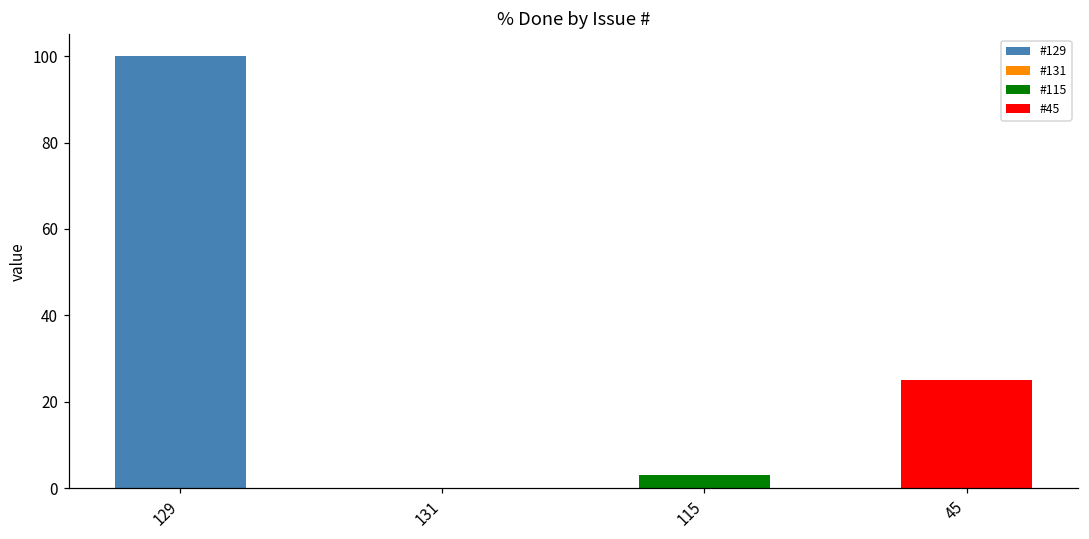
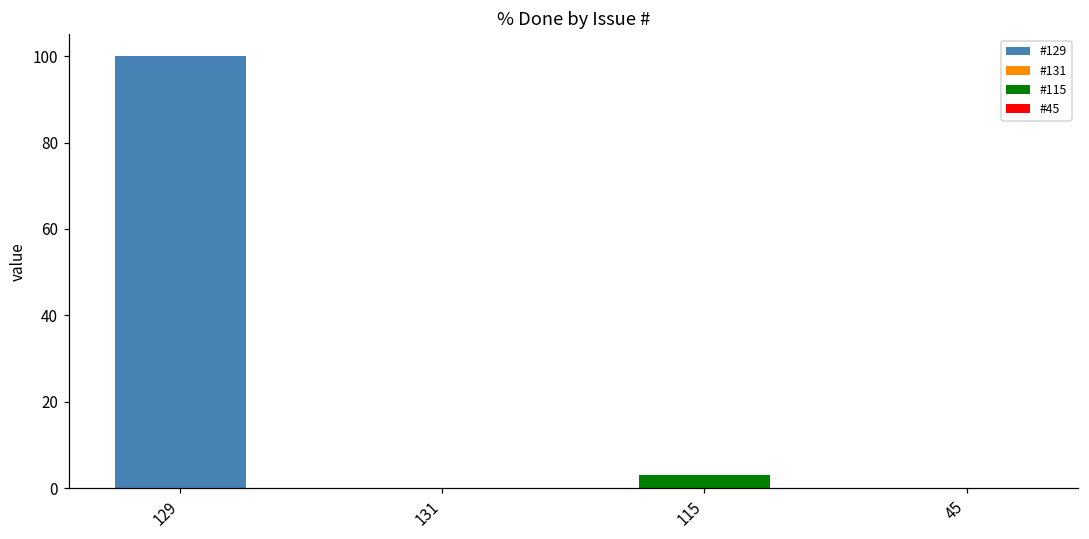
45: 25 -> 0
